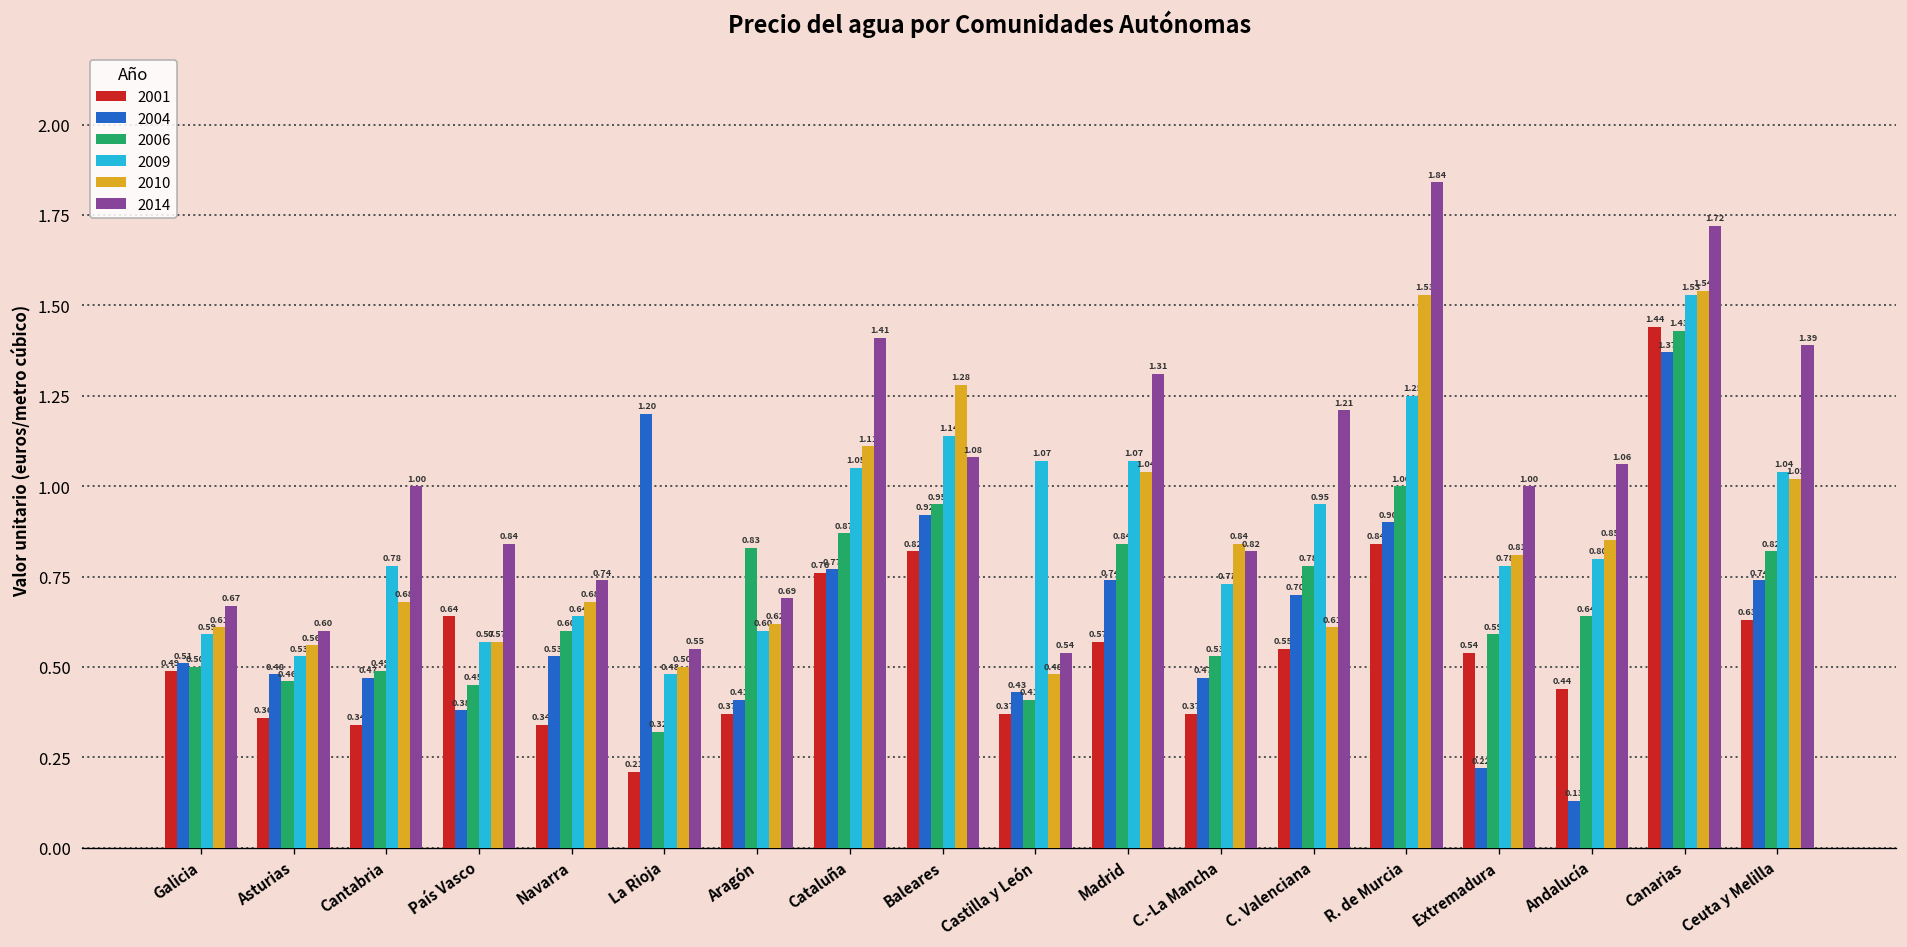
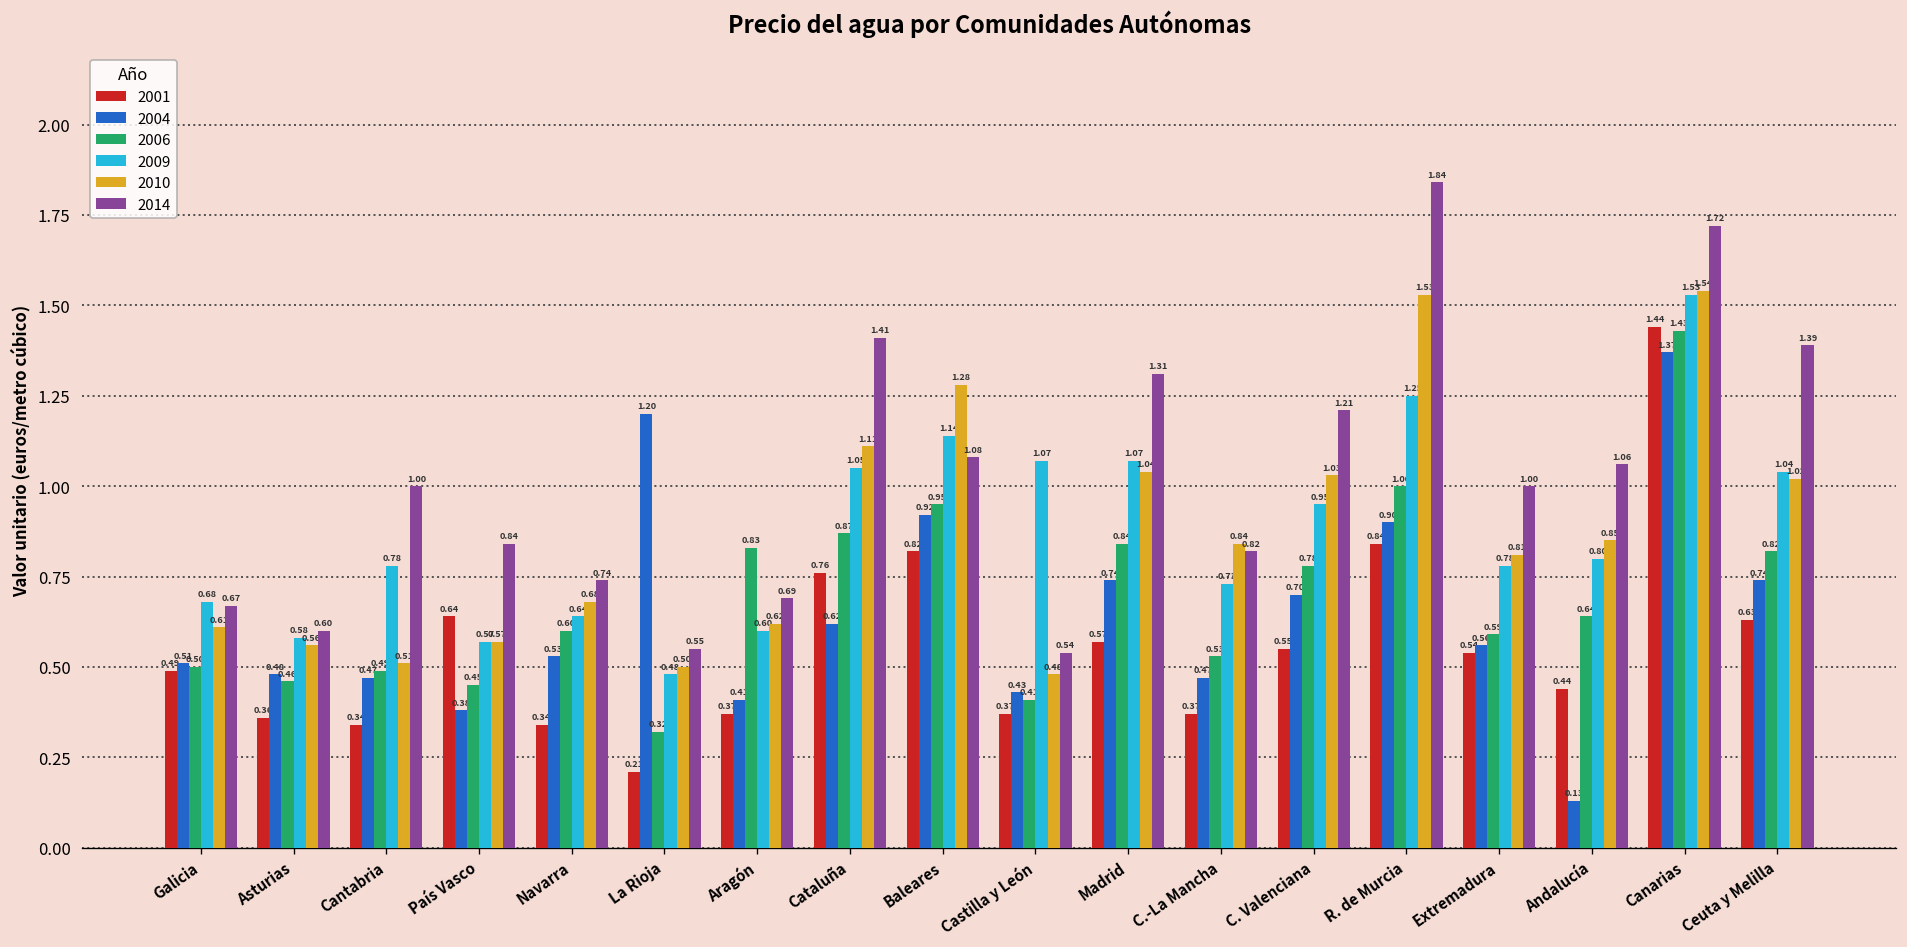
2009, Galicia: 0.59 -> 0.68
2009, Asturias: 0.53 -> 0.58
2010, Cantabria: 0.68 -> 0.51
2004, Cataluña: 0.77 -> 0.62
2010, C. Valenciana: 0.61 -> 1.03
2004, Extremadura: 0.22 -> 0.56
